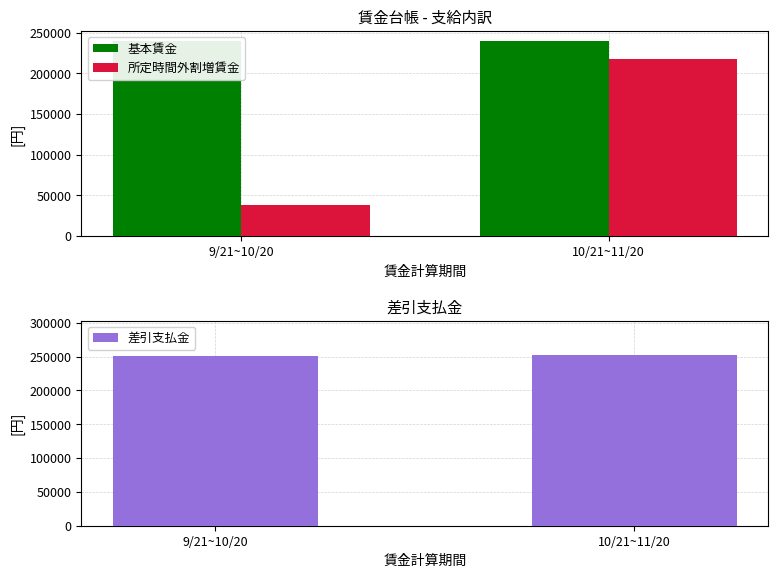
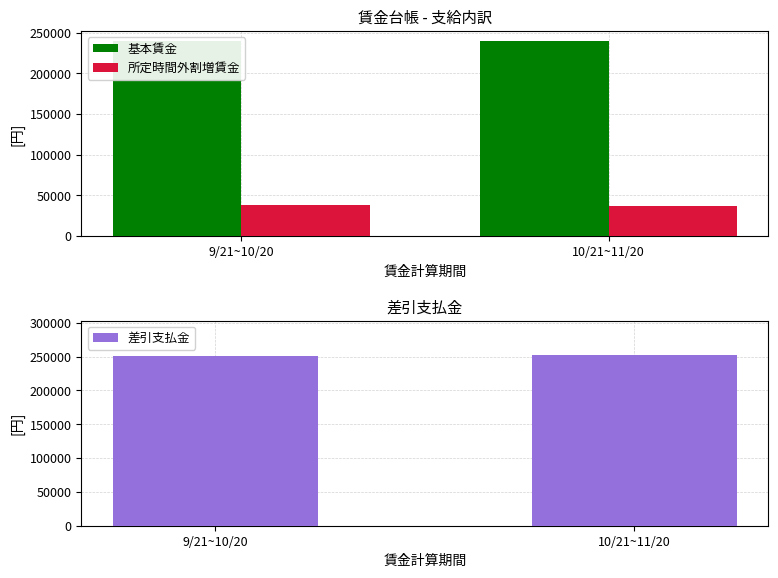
賃金台帳 - 支給内訳, 所定時間外割増賃金, 10/21~11/20: 220000 -> 40000
